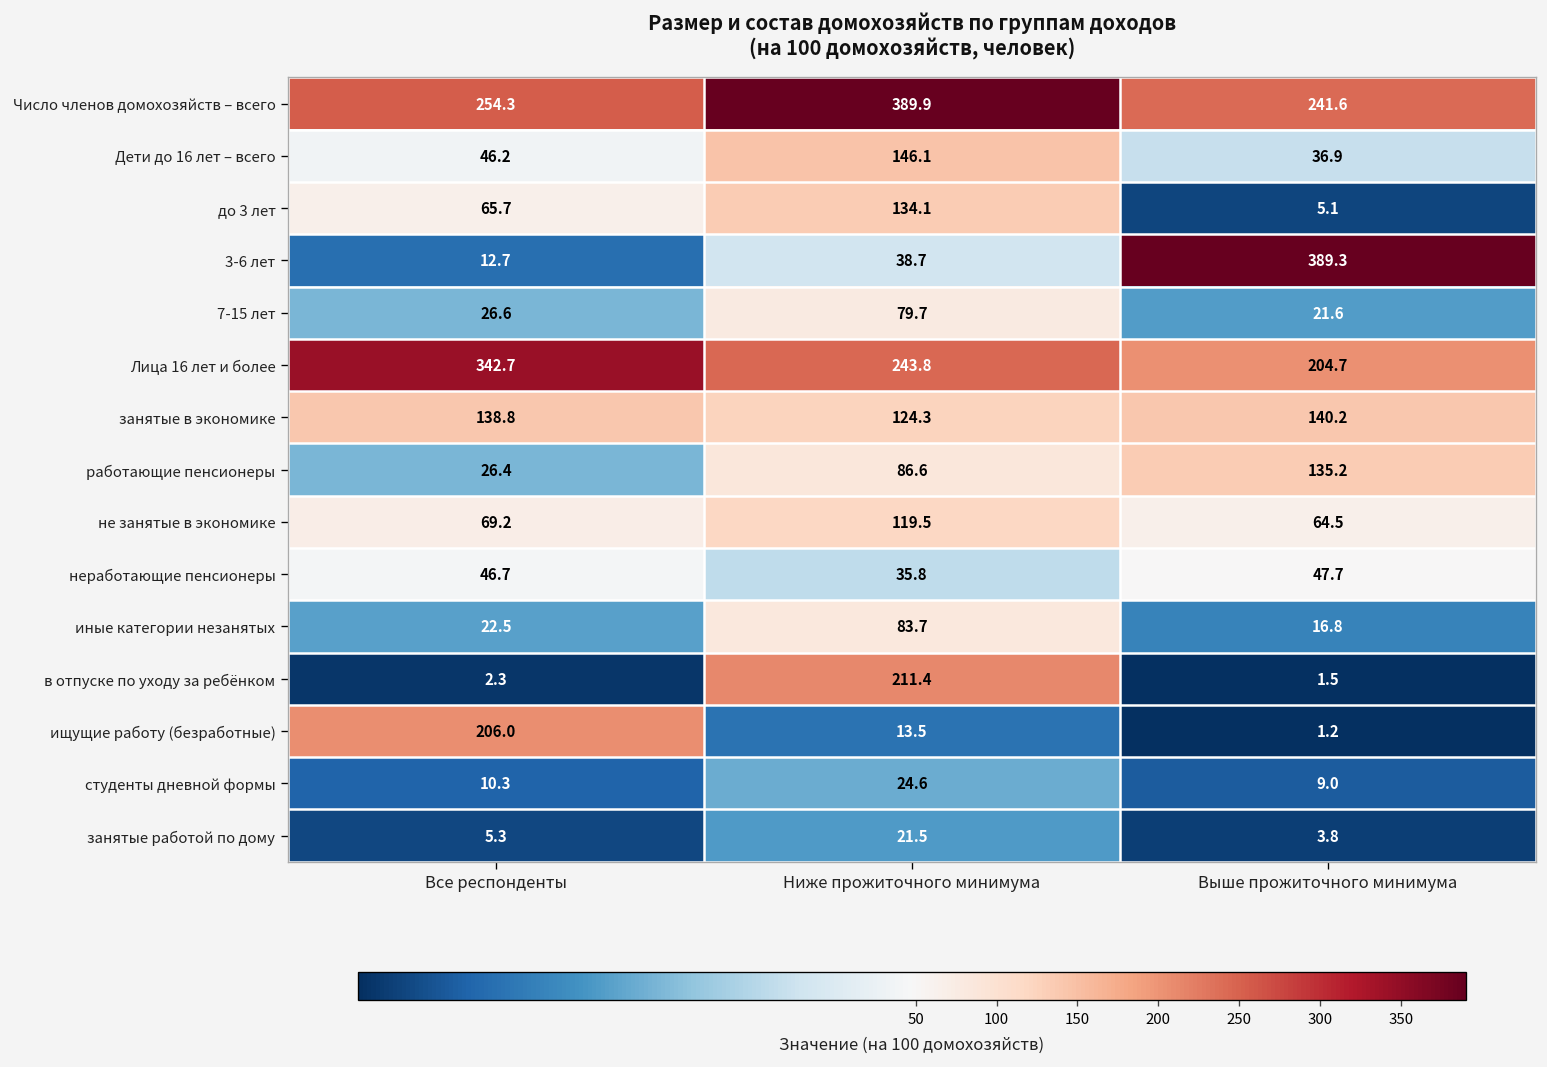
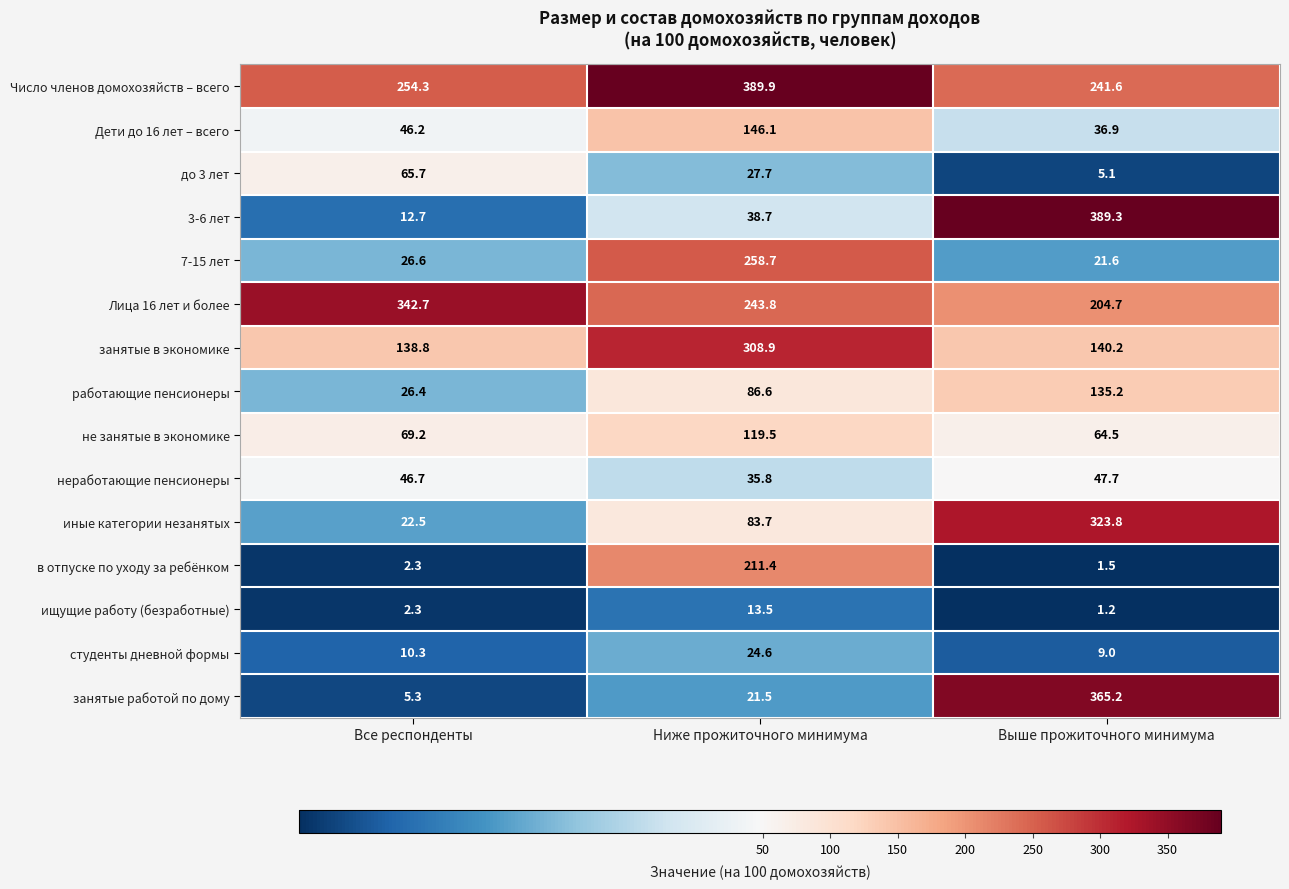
до 3 лет, Ниже прожиточного минимума: 134.1 -> 27.7
7-15 лет, Ниже прожиточного минимума: 79.7 -> 258.7
занятые в экономике, Ниже прожиточного минимума: 124.3 -> 308.9
иные категории незанятых, Выше прожиточного минимума: 16.8 -> 323.8
ищущие работу (безработные), Все респонденты: 206.0 -> 2.3
занятые работой по дому, Выше прожиточного минимума: 3.8 -> 365.2
